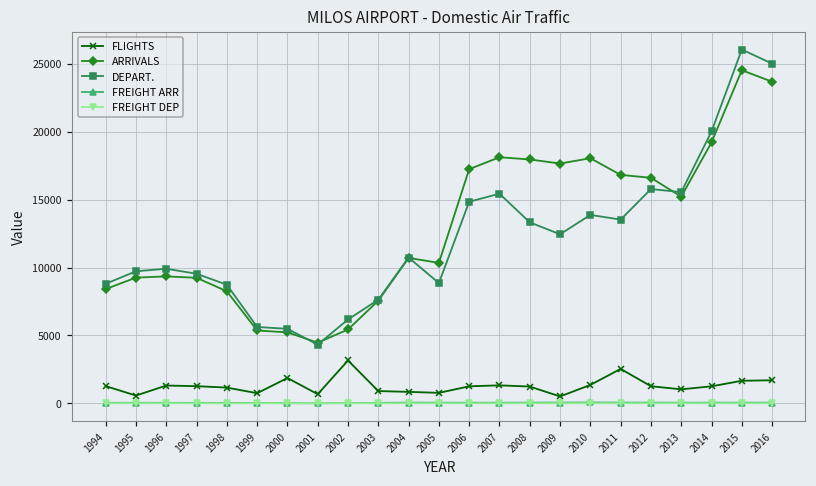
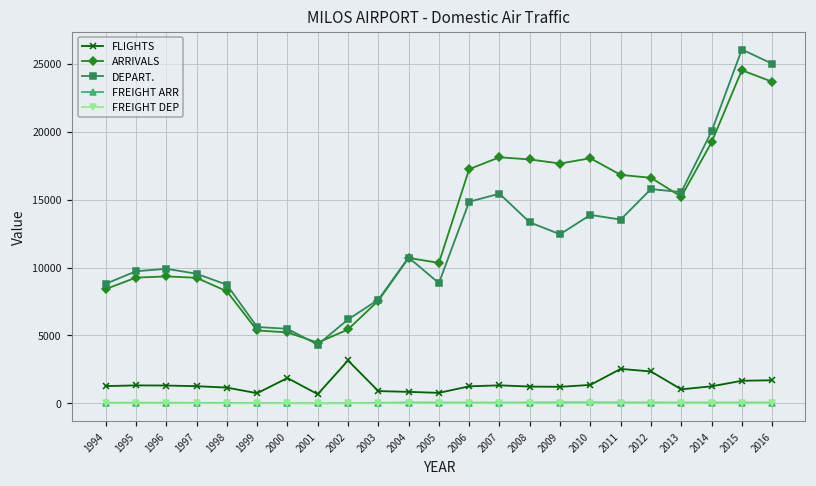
FLIGHTS, 1995: 600 -> 1300
FLIGHTS, 2009: 500 -> 1200
FLIGHTS, 2012: 1300 -> 2300
